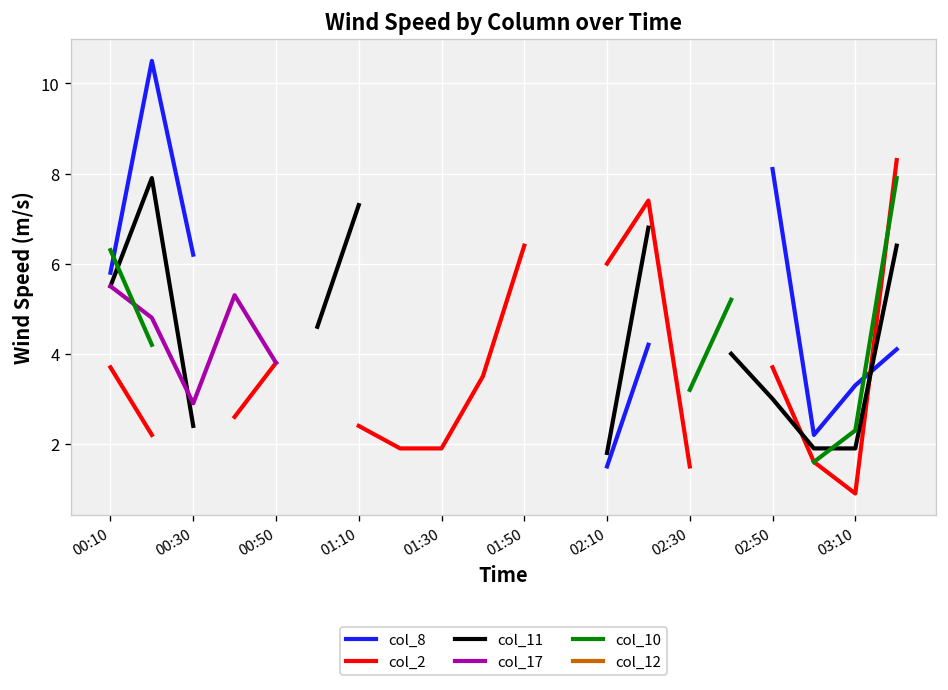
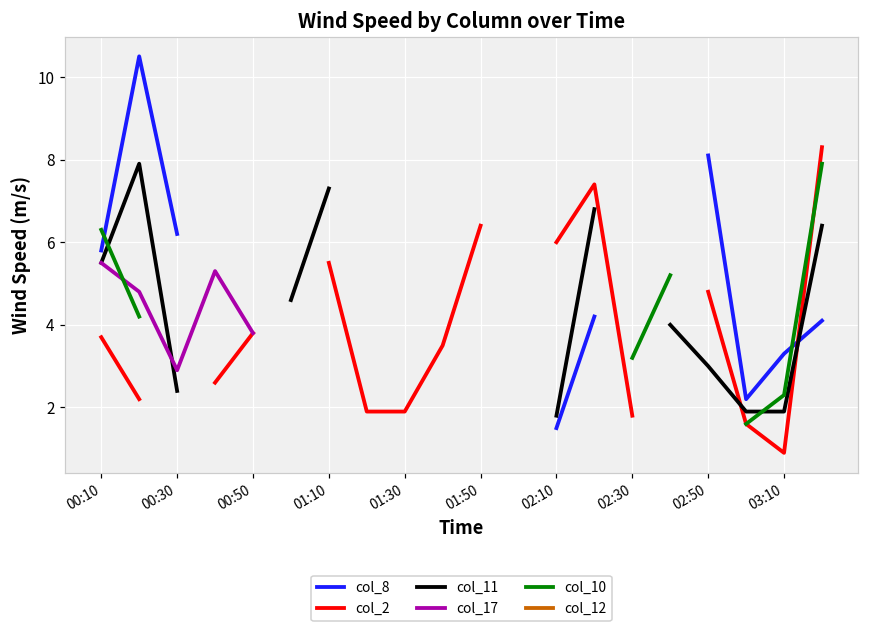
col_2, 01:10: 2.4 -> 5.5
col_2, 02:30: 1.5 -> 1.8
col_2, 02:50: 3.7 -> 4.8
